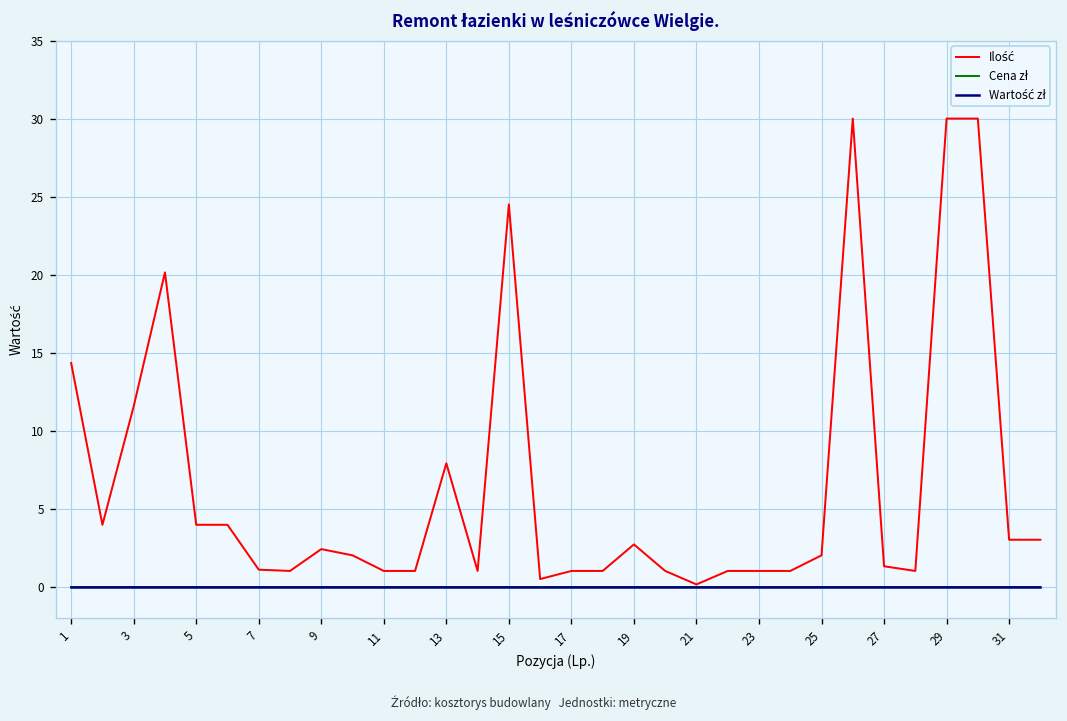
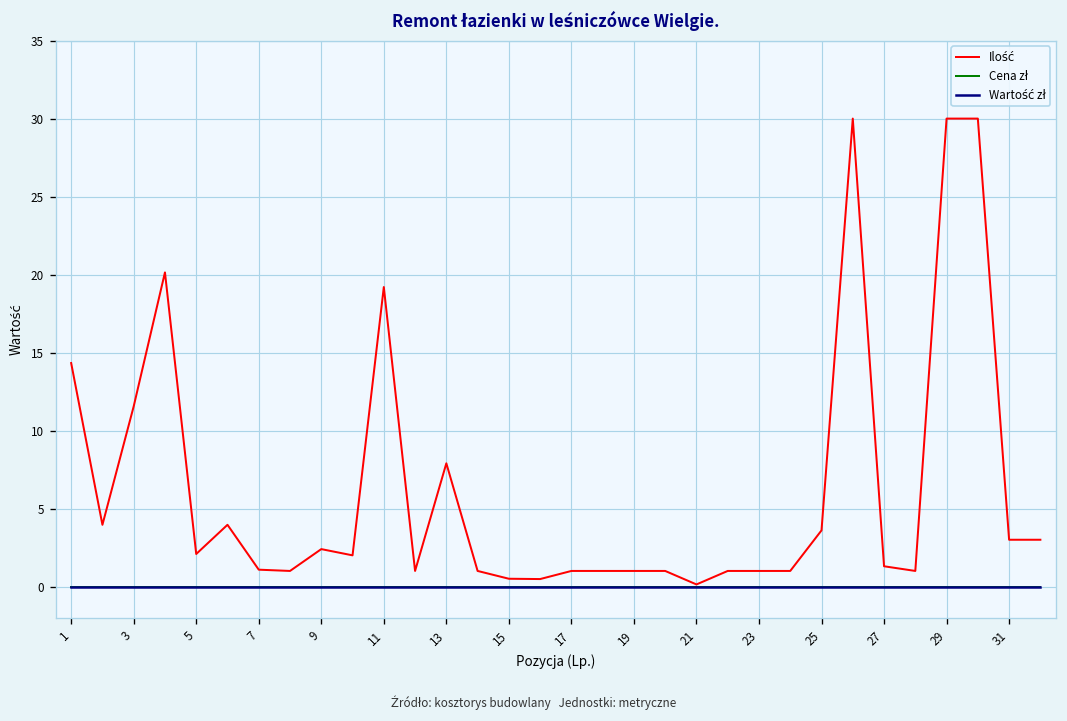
Ilość, 5: 4.0 -> 2.1
Ilość, 11: 1.0 -> 19.2
Ilość, 15: 24.5 -> 0.5
Ilość, 19: 2.7 -> 1.0
Ilość, 25: 2.0 -> 3.6
